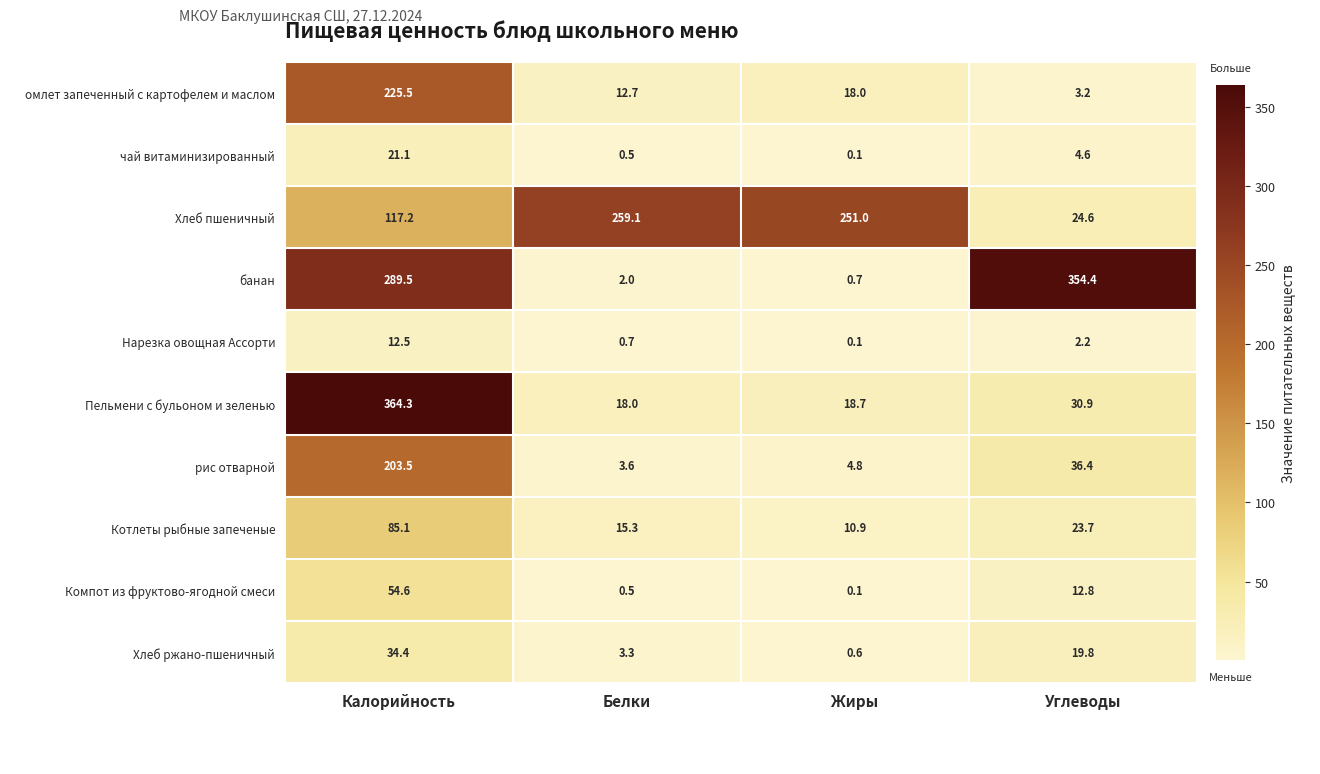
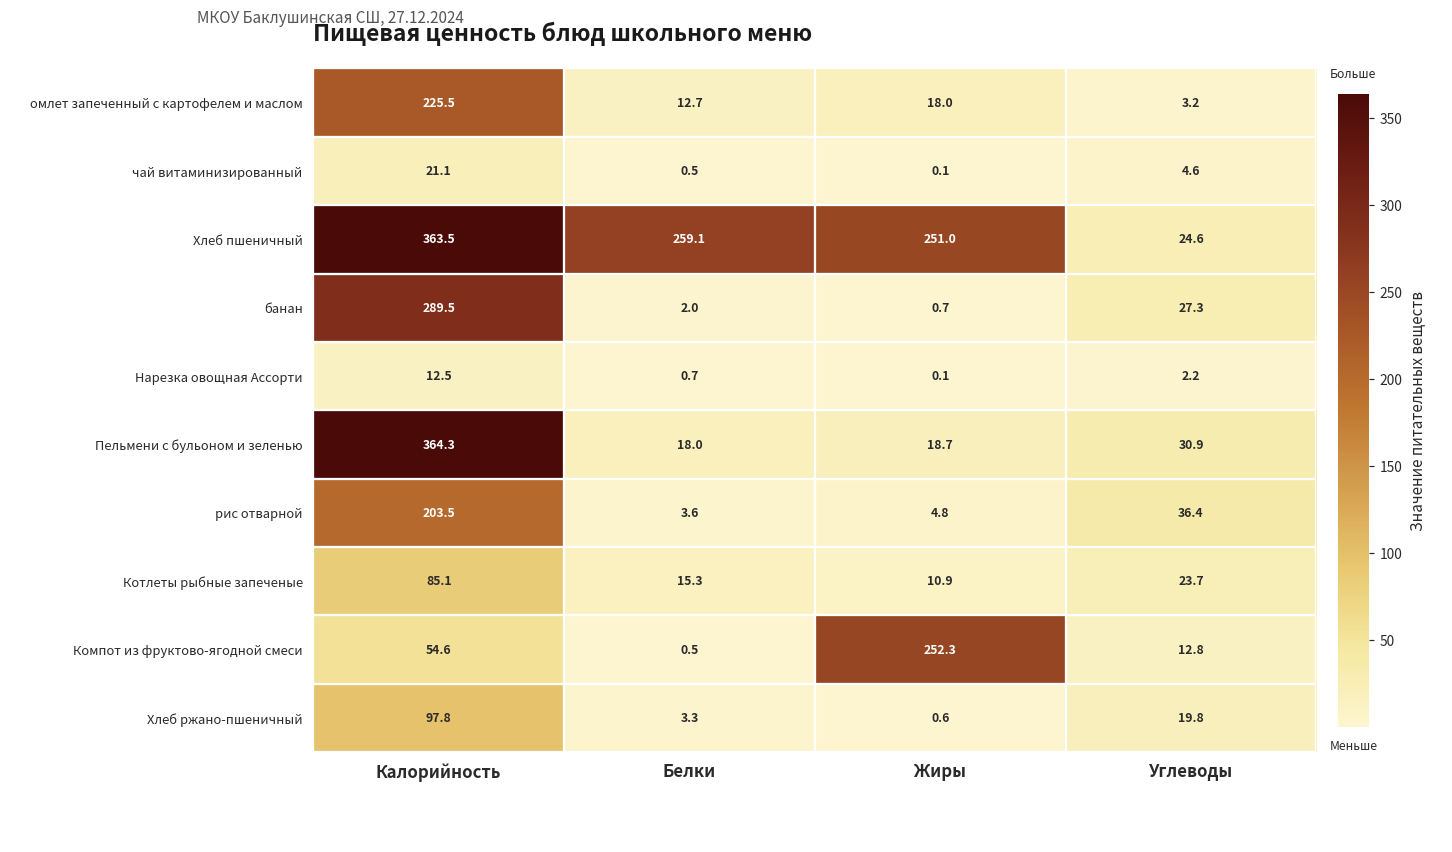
Хлеб пшеничный, Калорийность: 117.2 -> 363.5
банан, Углеводы: 354.4 -> 27.3
Компот из фруктово-ягодной смеси, Жиры: 0.1 -> 252.3
Хлеб ржано-пшеничный, Калорийность: 34.4 -> 97.8
